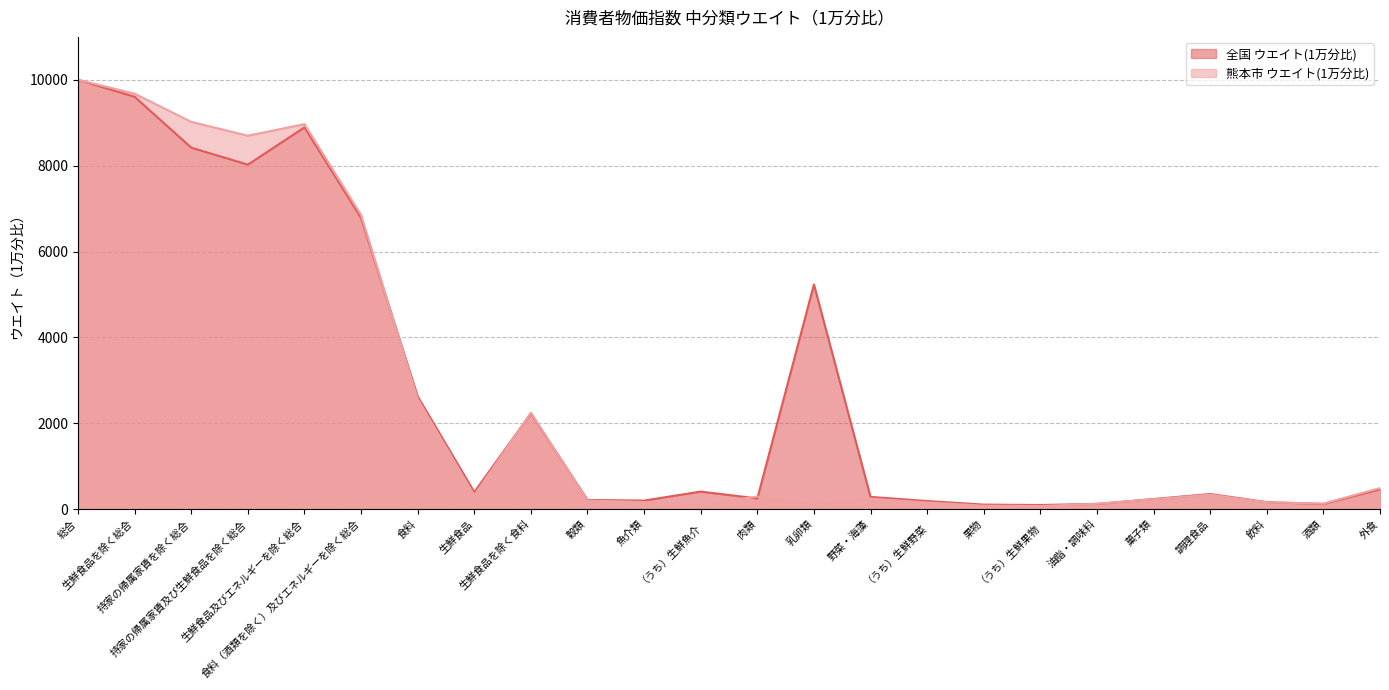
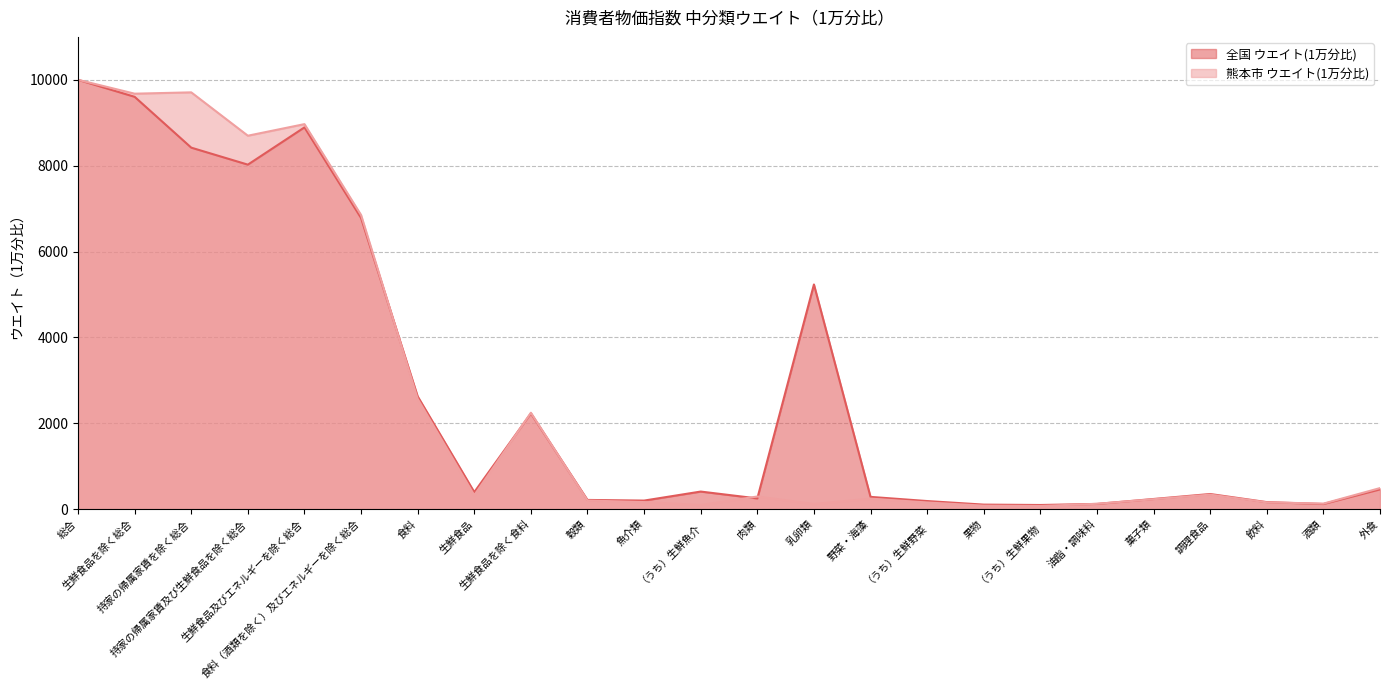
熊本市 ウエイト(1万分比), 持家の帰属家賃を除く総合: 9000 -> 9700
